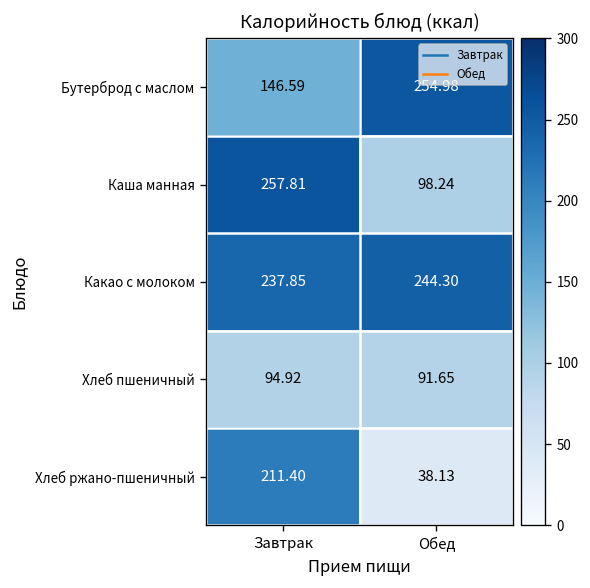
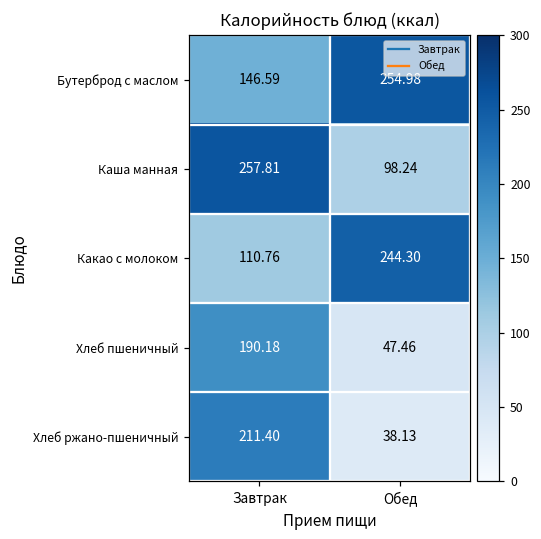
Какао с молоком, Завтрак: 237.85 -> 110.76
Хлеб пшеничный, Завтрак: 94.92 -> 190.18
Хлеб пшеничный, Обед: 91.65 -> 47.46
